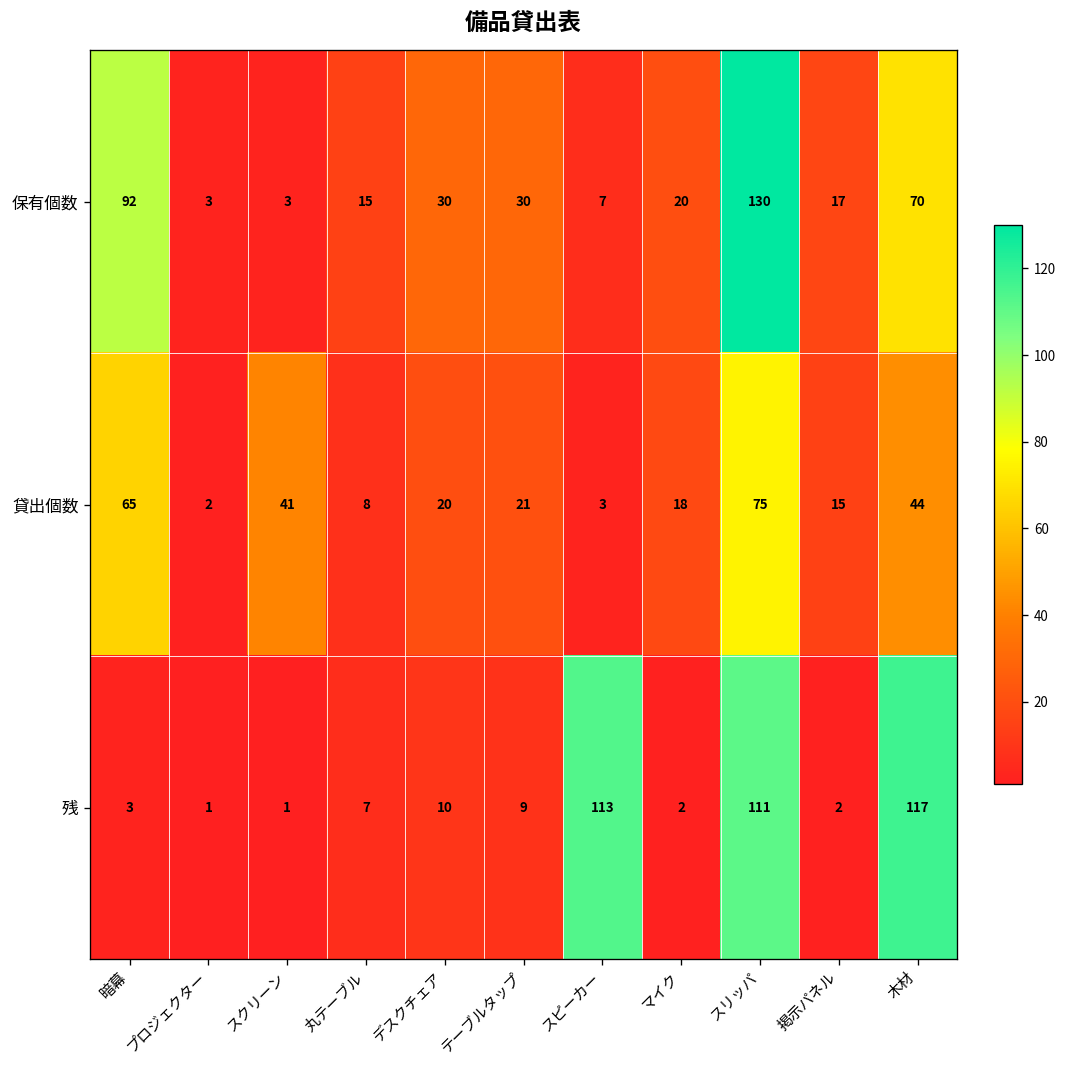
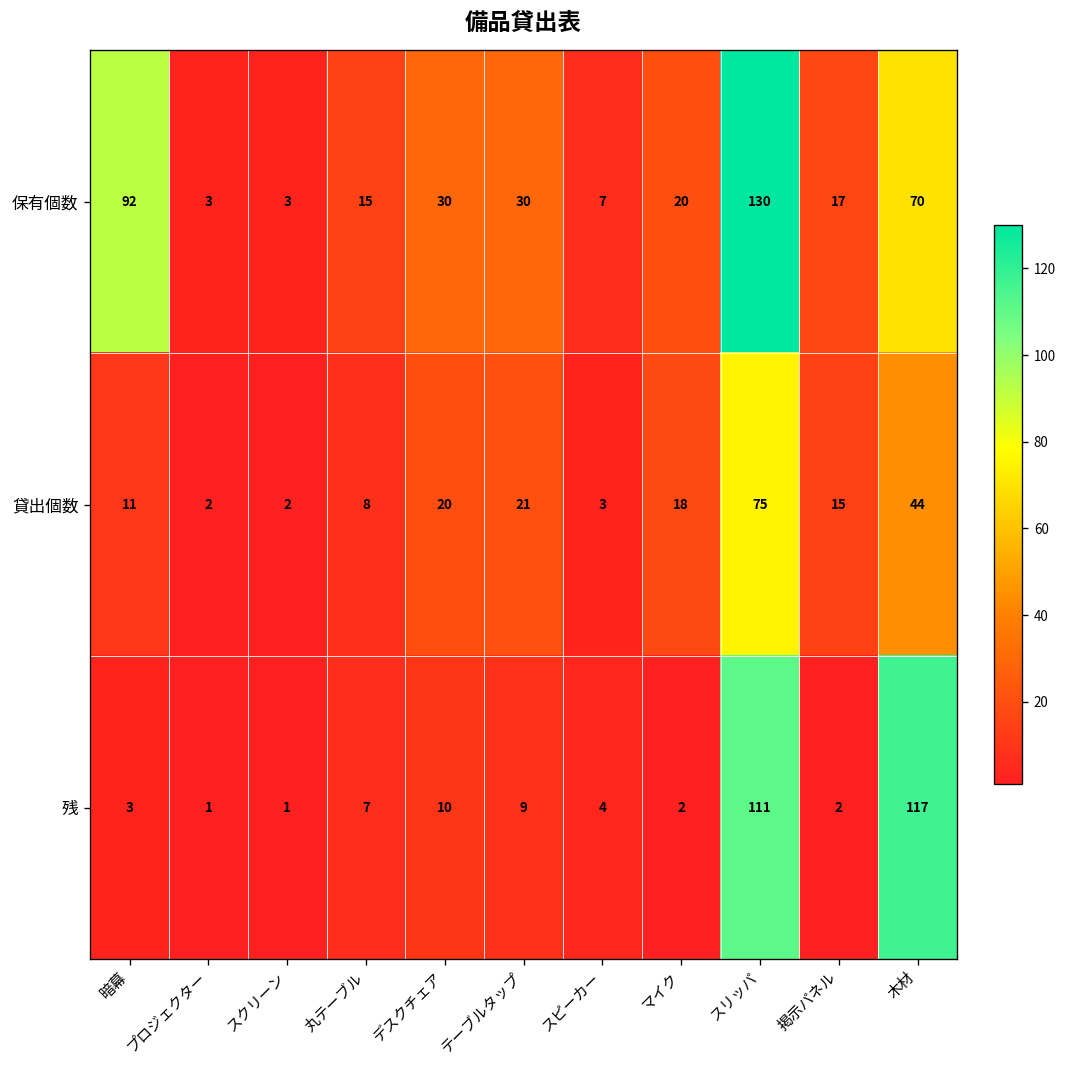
貸出個数, 暗幕: 65 -> 11
貸出個数, スクリーン: 41 -> 2
残, スピーカー: 113 -> 4
